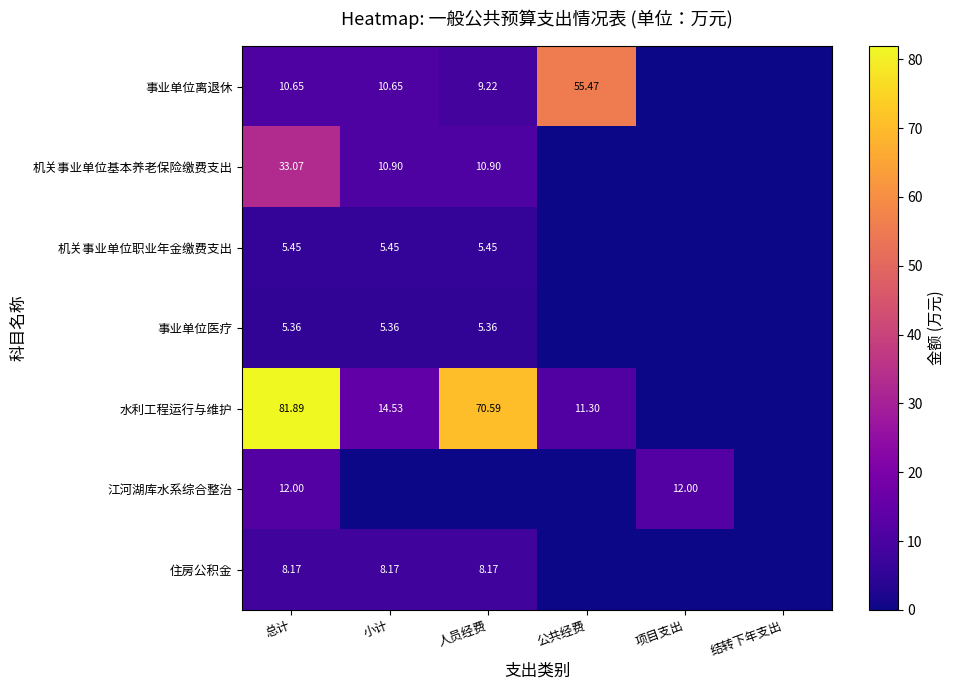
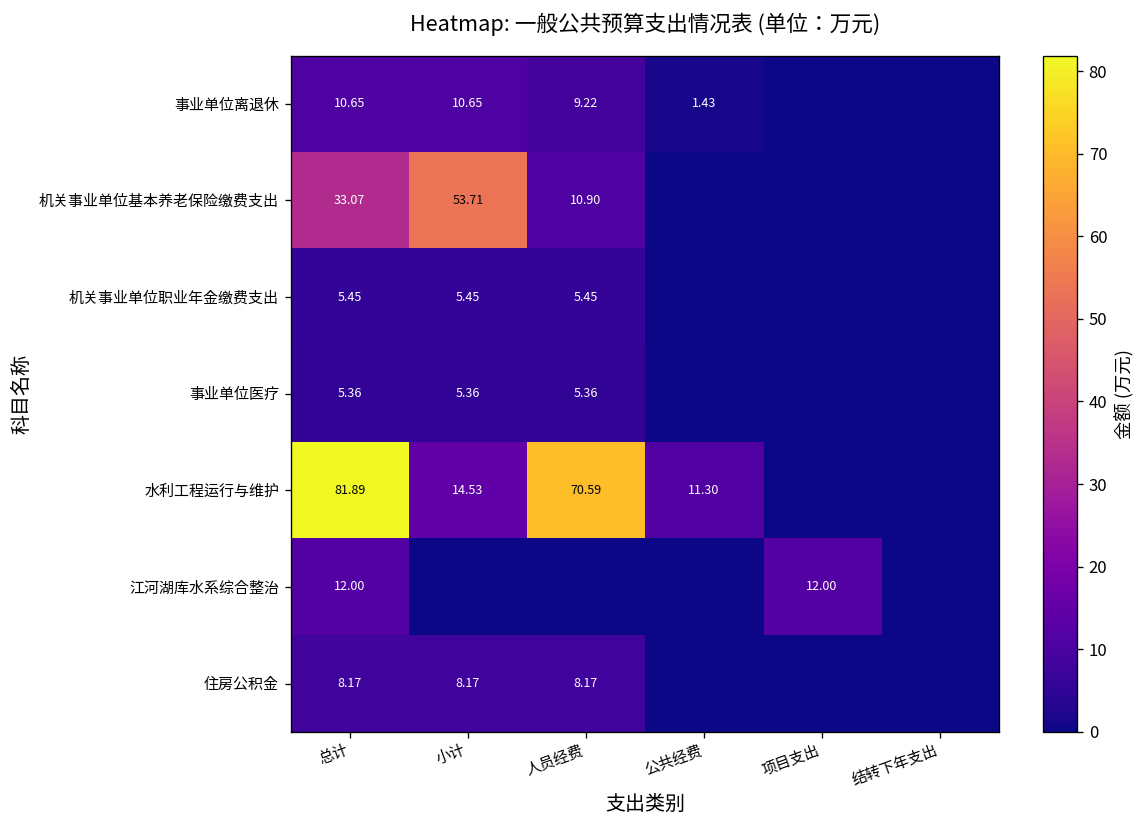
事业单位离退休, 公共经费: 55.47 -> 1.43
机关事业单位基本养老保险缴费支出, 小计: 10.90 -> 53.71
